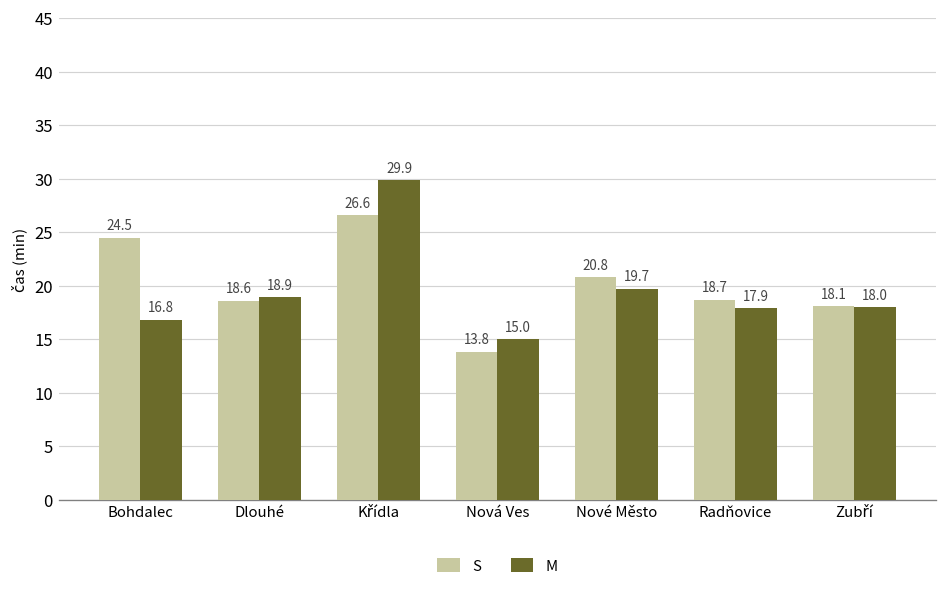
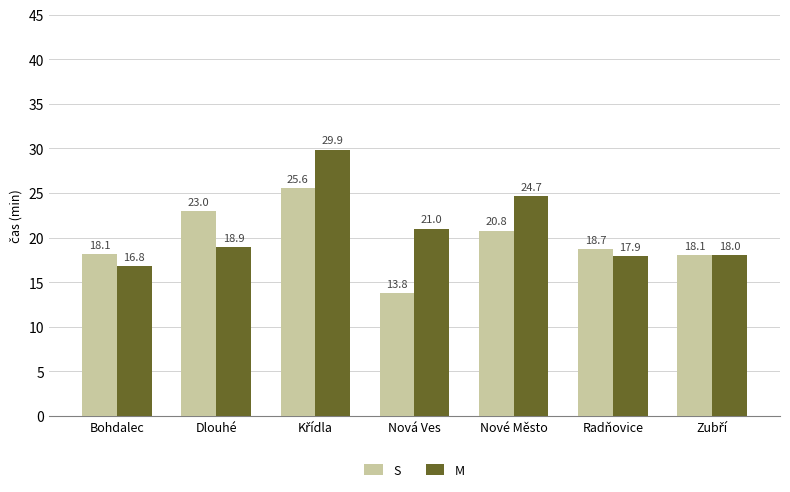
S, Bohdalec: 24.5 -> 18.1
S, Dlouhé: 18.6 -> 23.0
S, Křídla: 26.6 -> 25.6
M, Nová Ves: 15.0 -> 21.0
M, Nové Město: 19.7 -> 24.7
